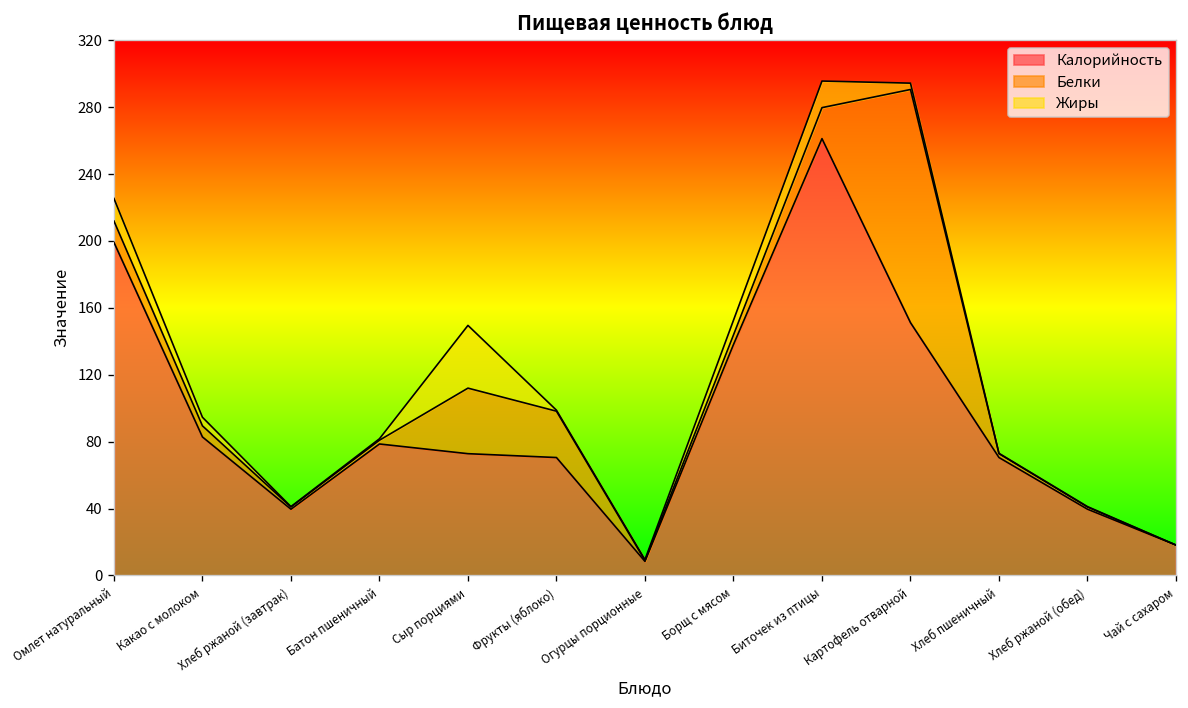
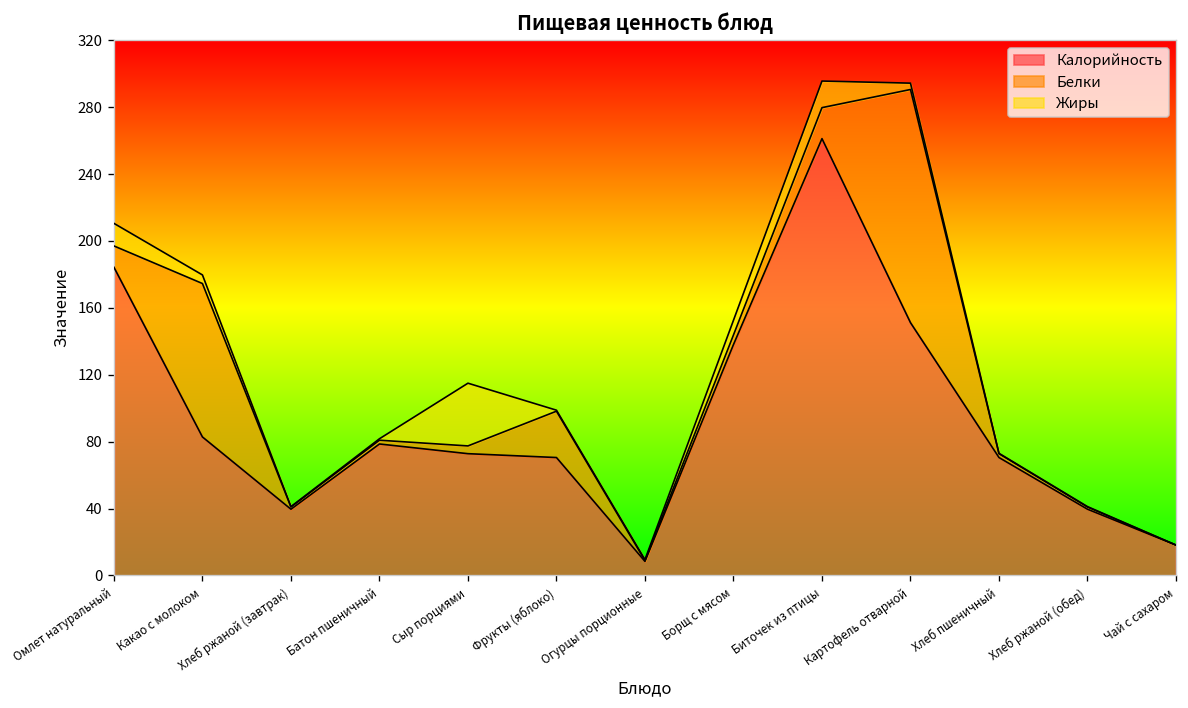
Калорийность, Омлет натуральный: 199 -> 184
Белки, Какао с молоком: 7 -> 92
Белки, Сыр порциями: 39 -> 5
